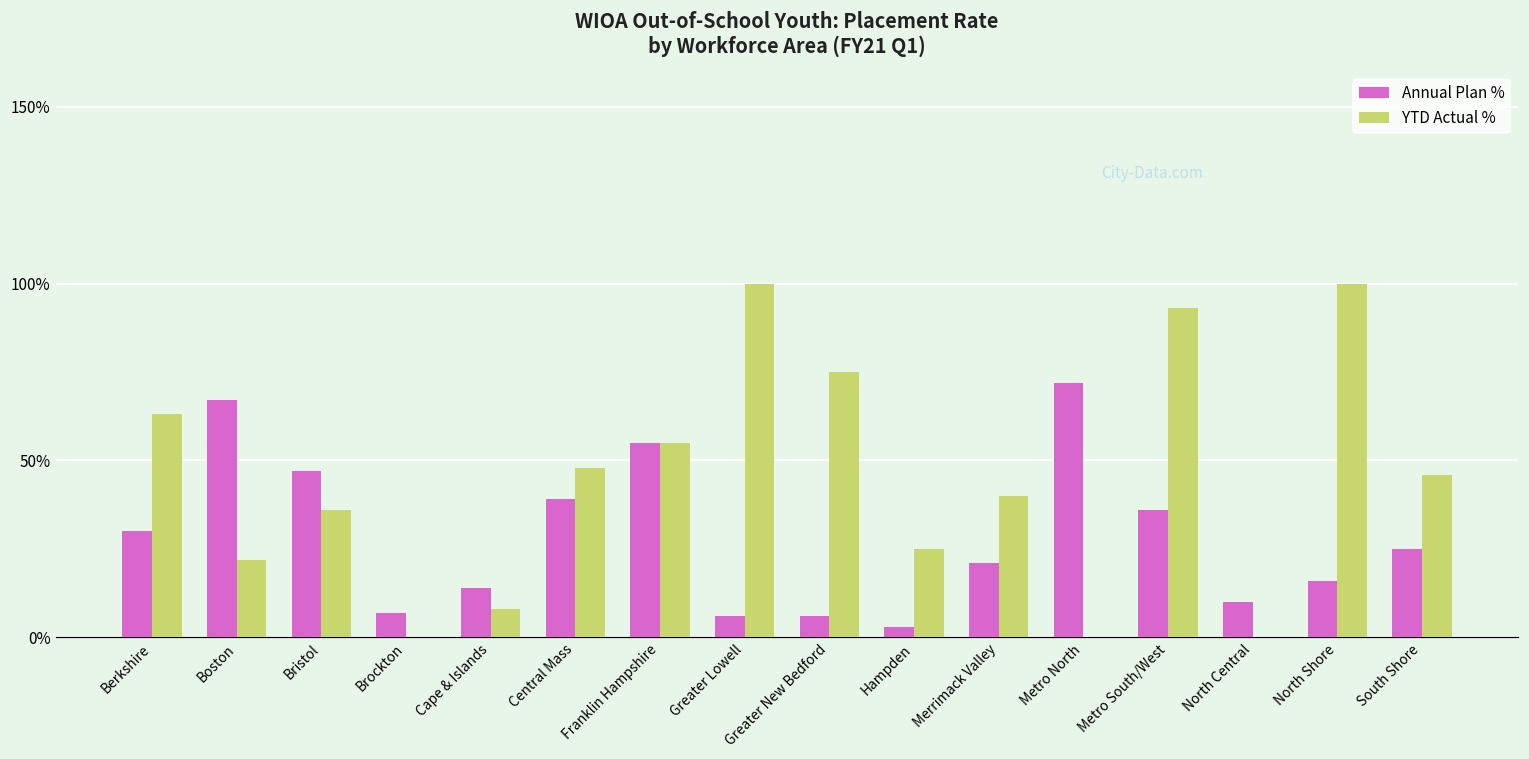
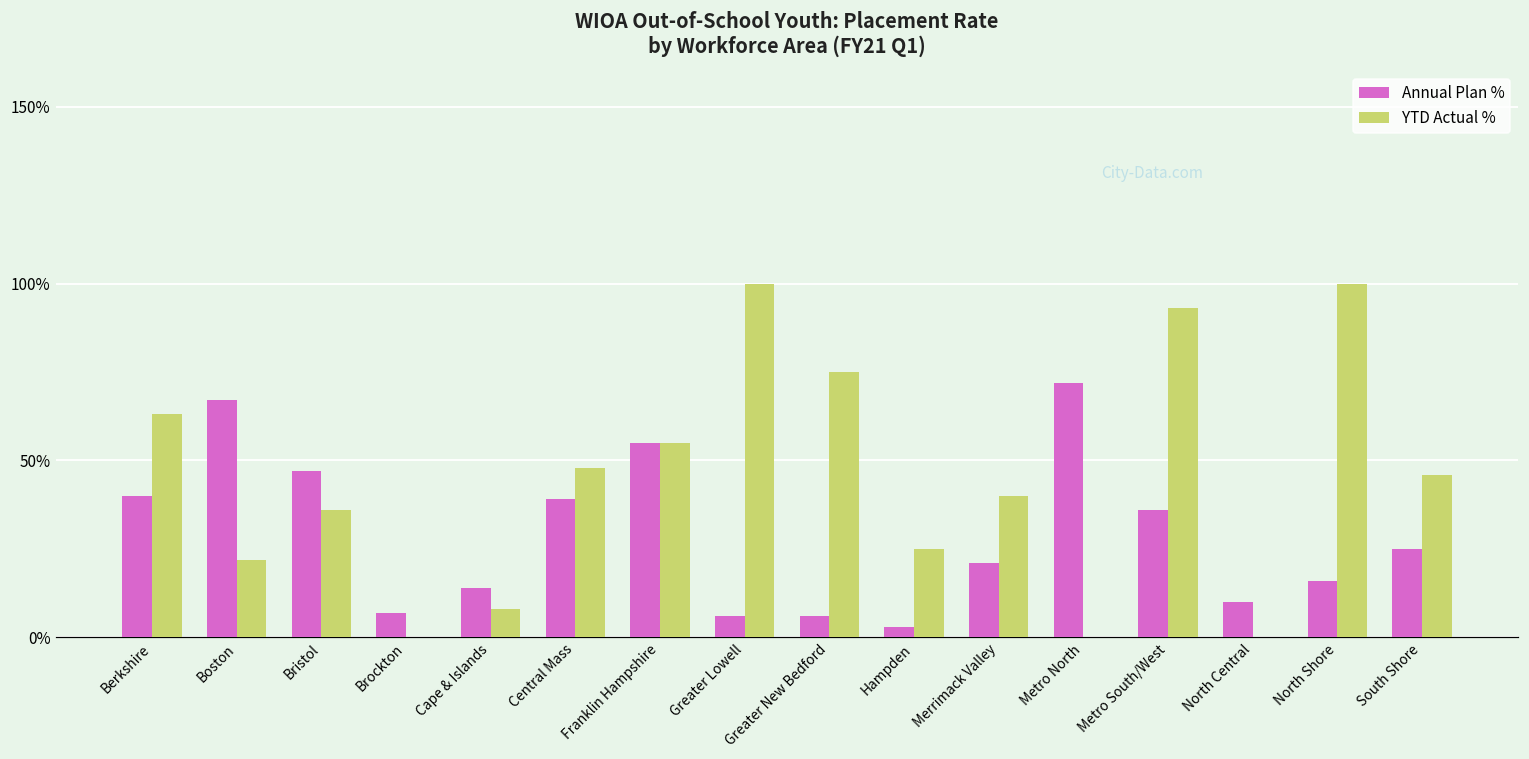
Annual Plan %, Berkshire: 30% -> 40%
